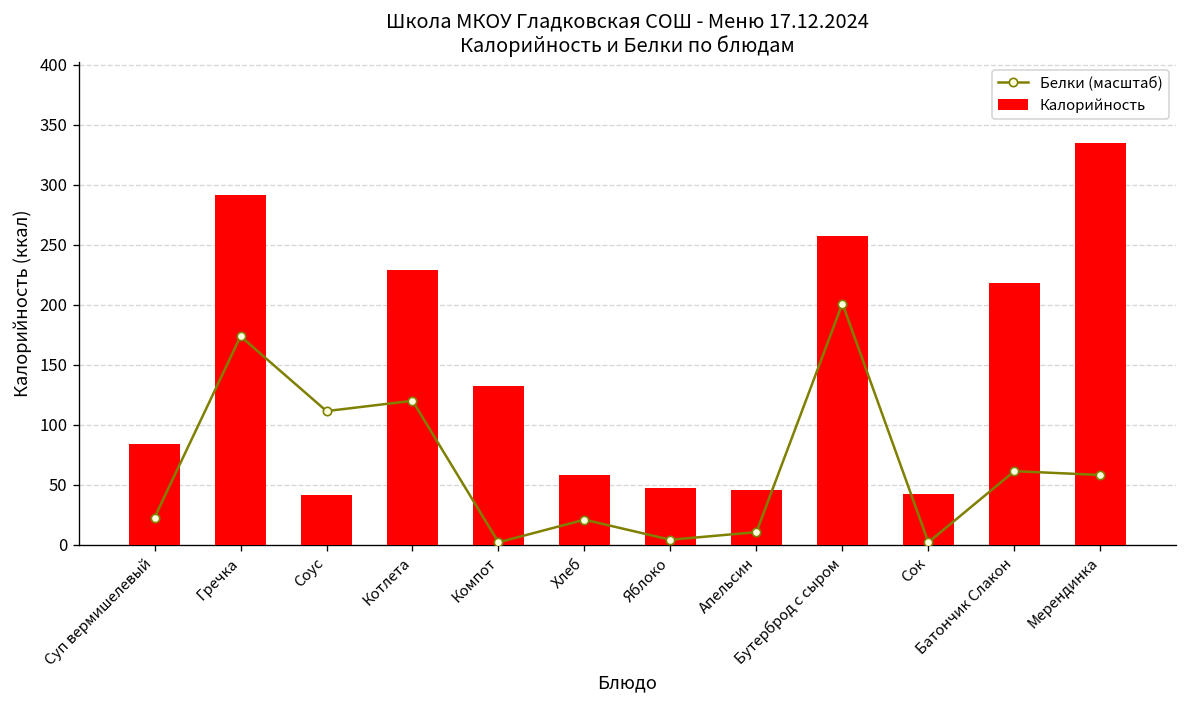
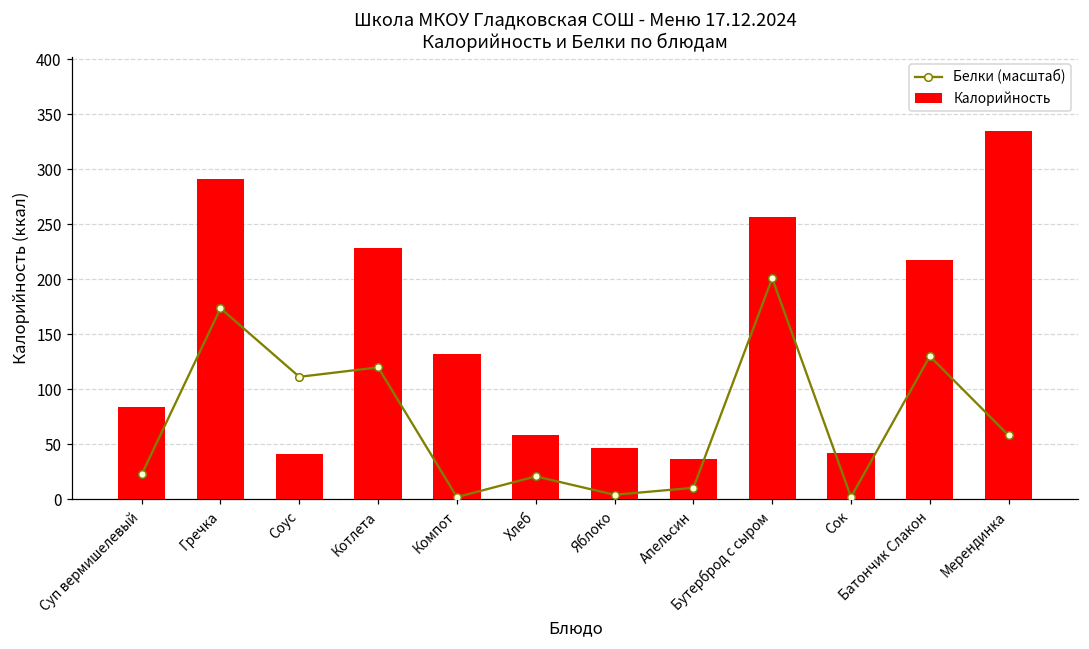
Калорийность, Апельсин: 46 -> 37
Белки (масштаб), Батончик Слакон: 61 -> 130
